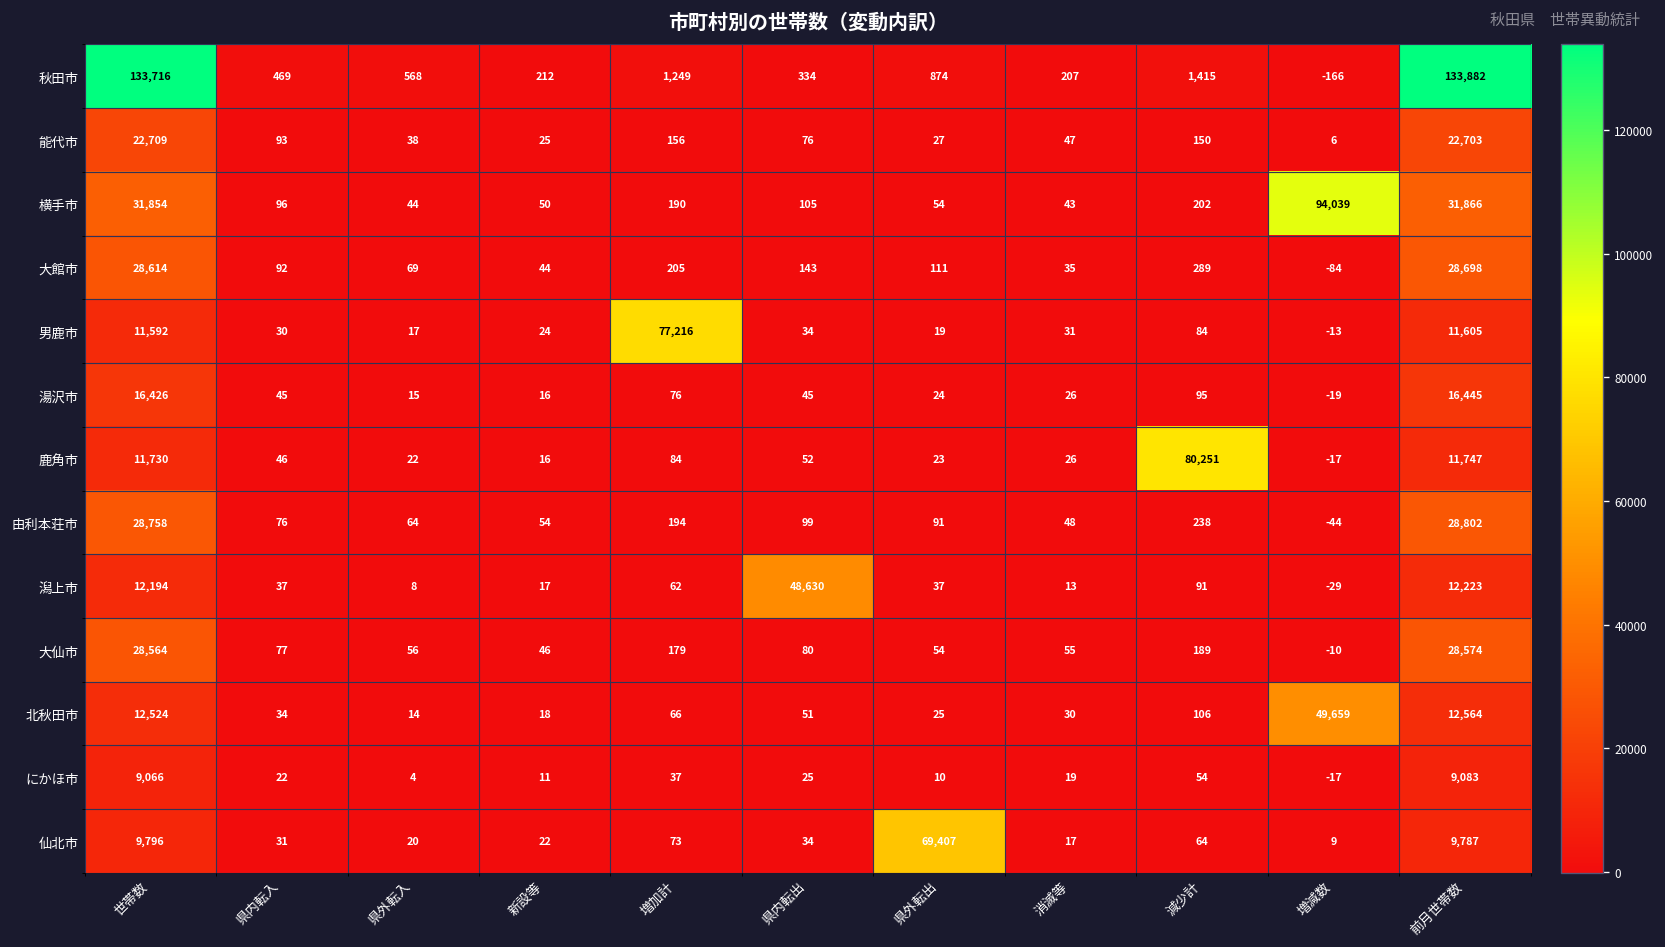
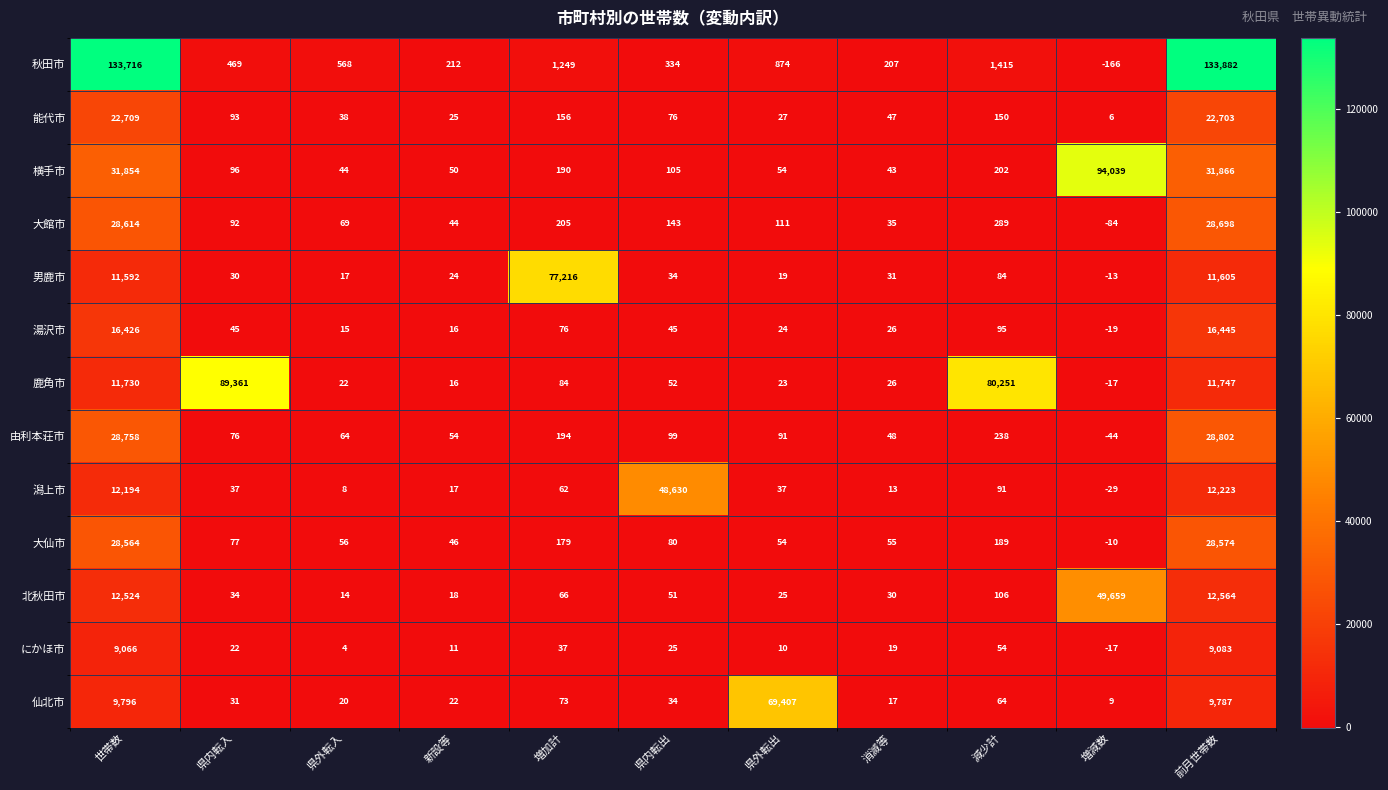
鹿角市, 県内転入: 46 -> 89,361
